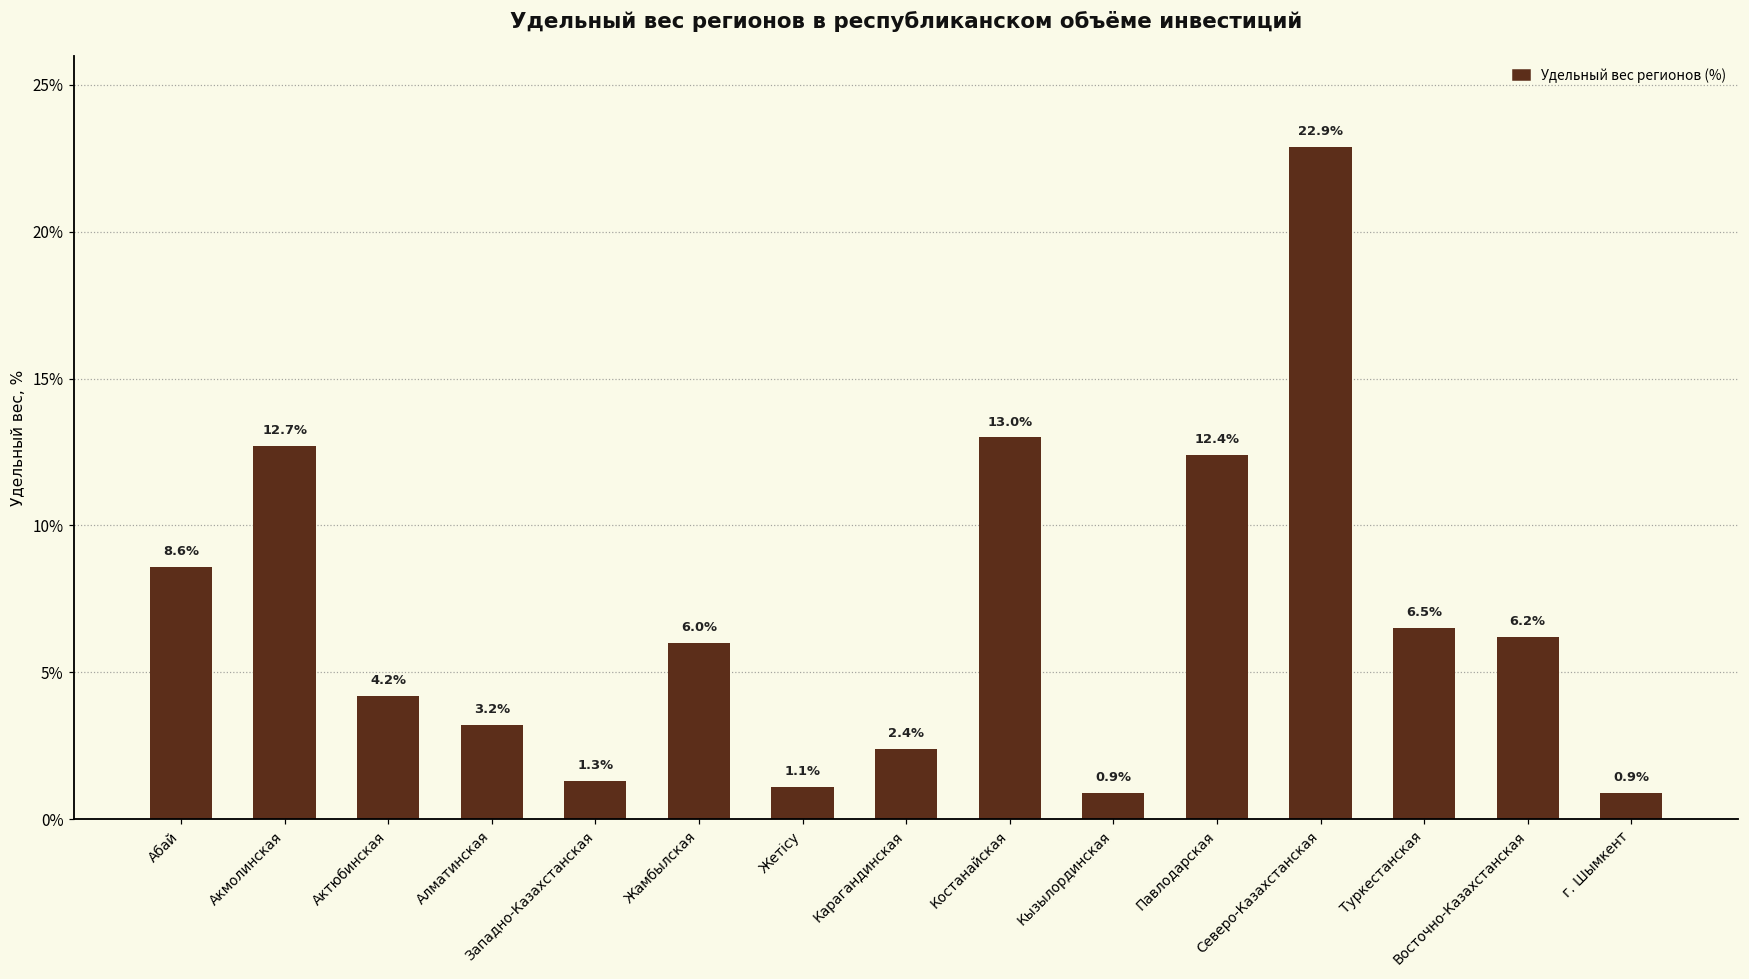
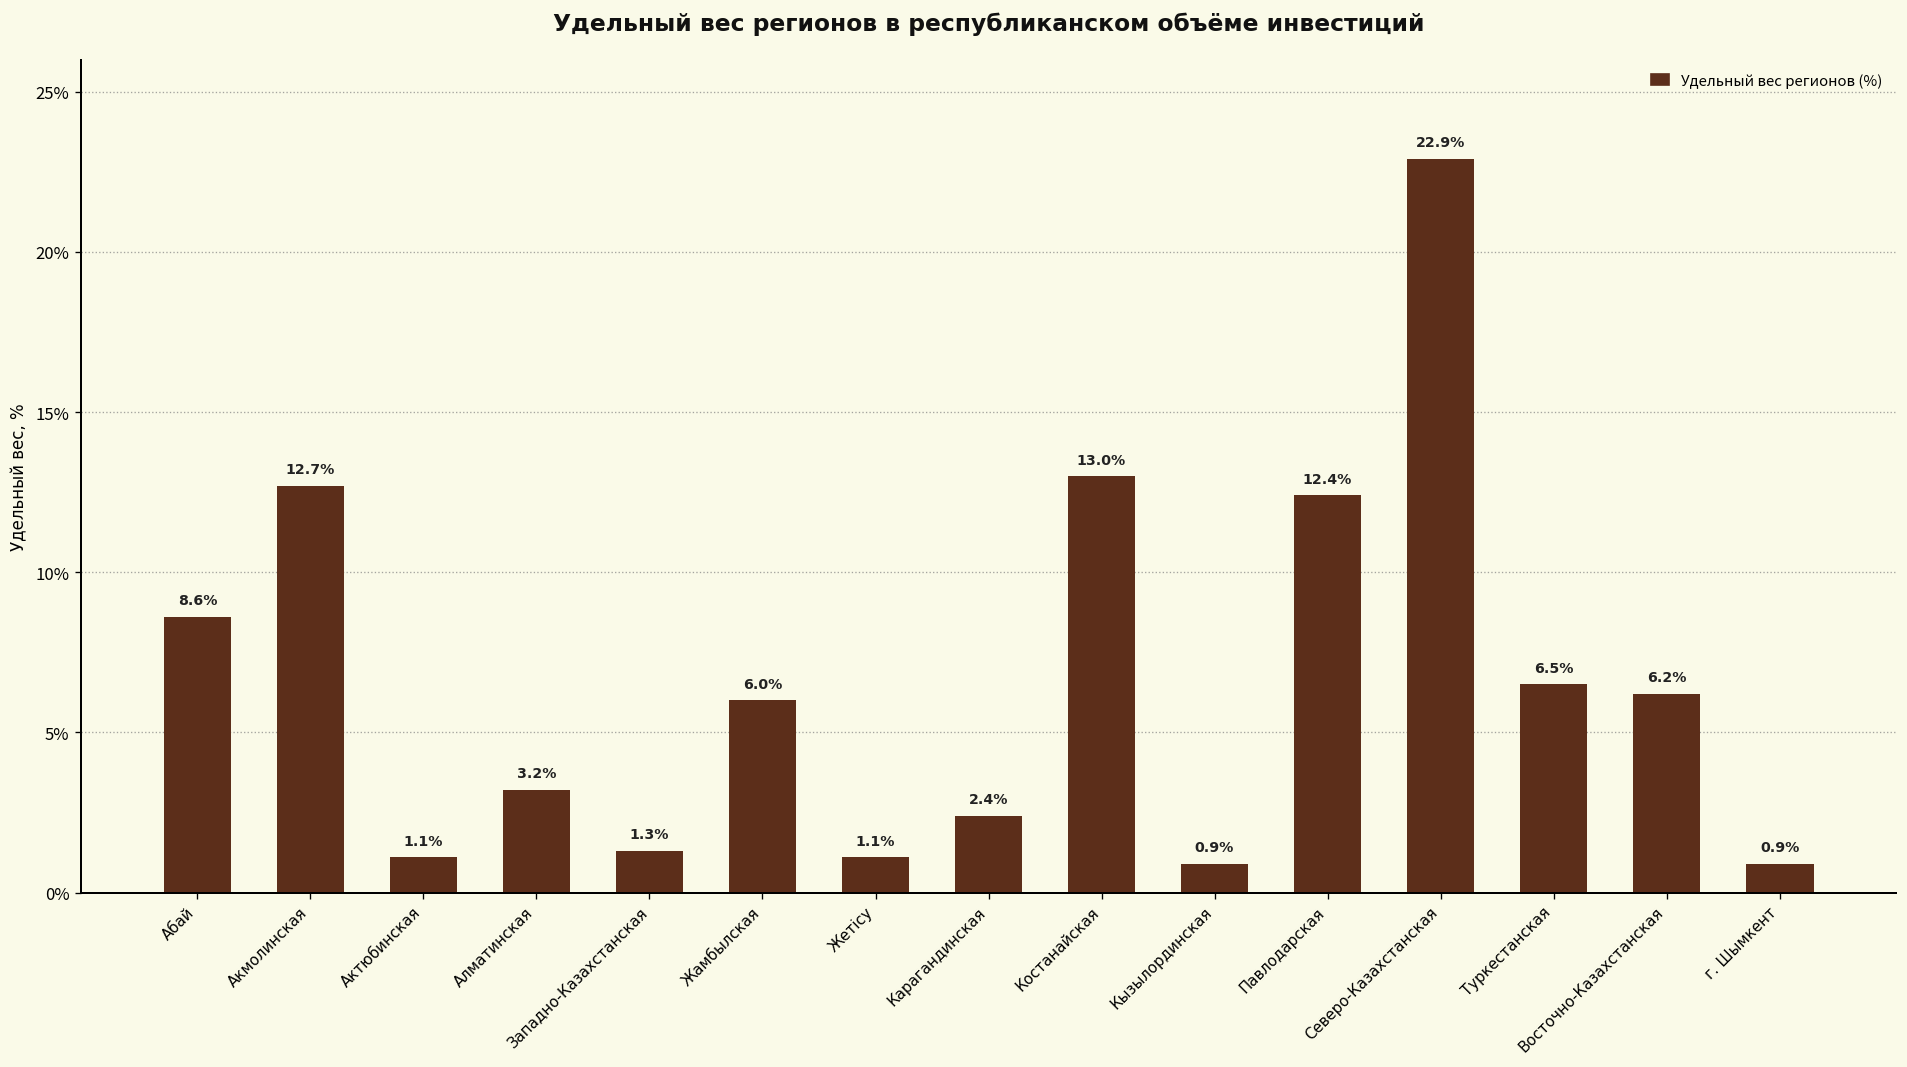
Актюбинская: 4.2% -> 1.1%
